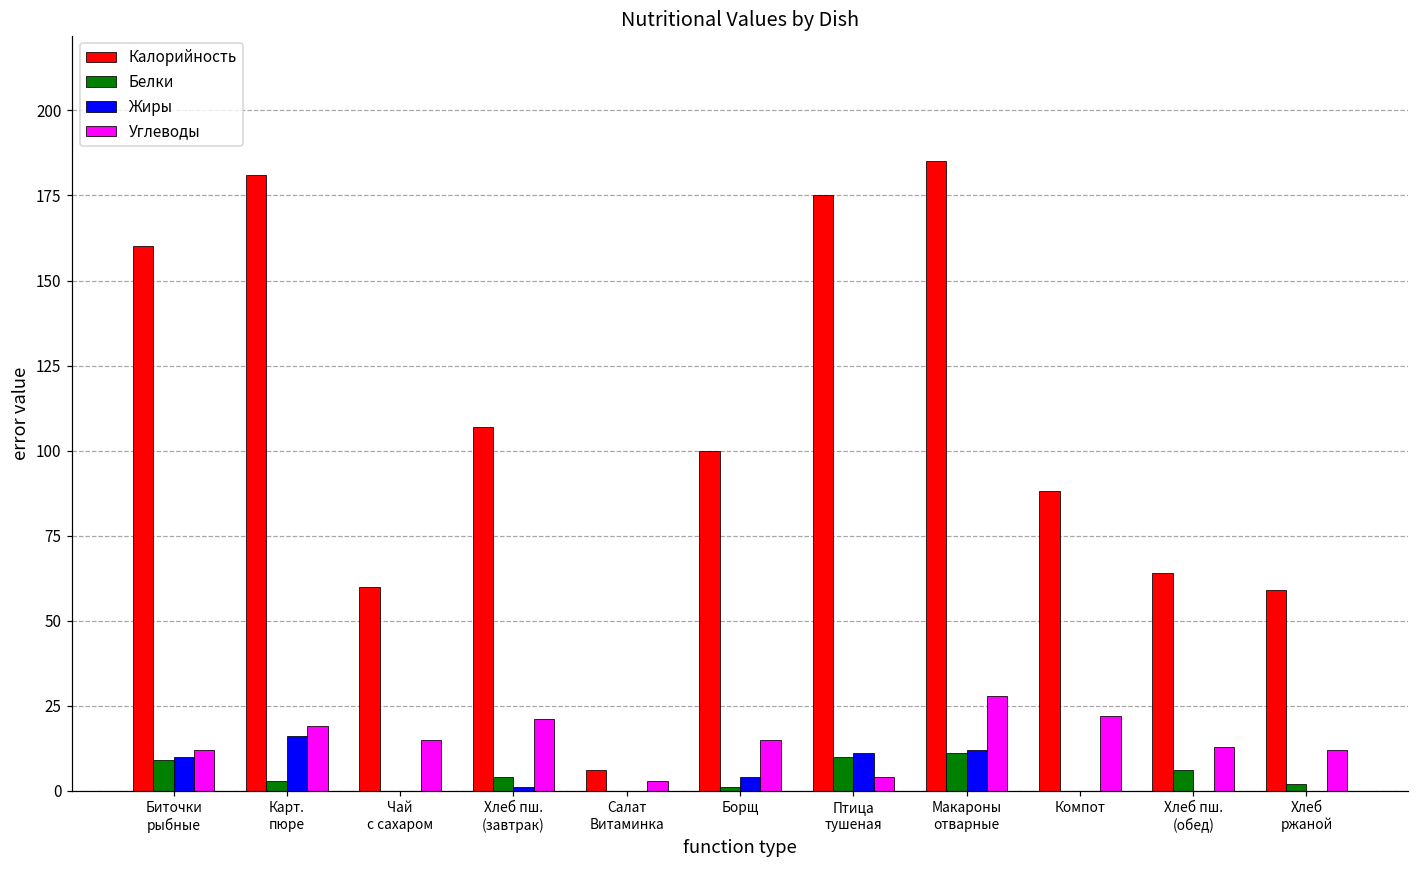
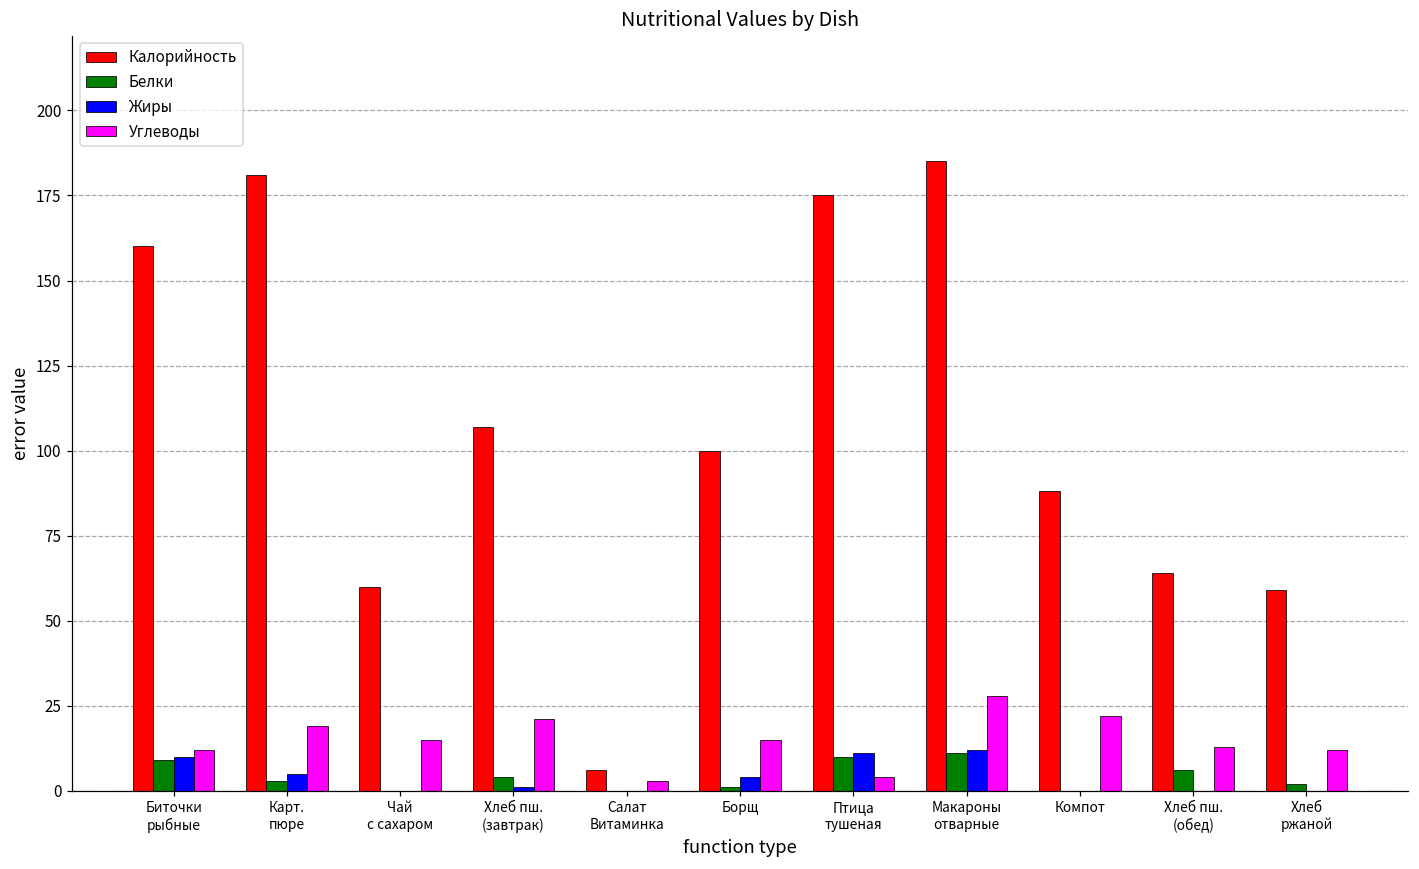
Жиры, Карт. пюре: 16 -> 5
